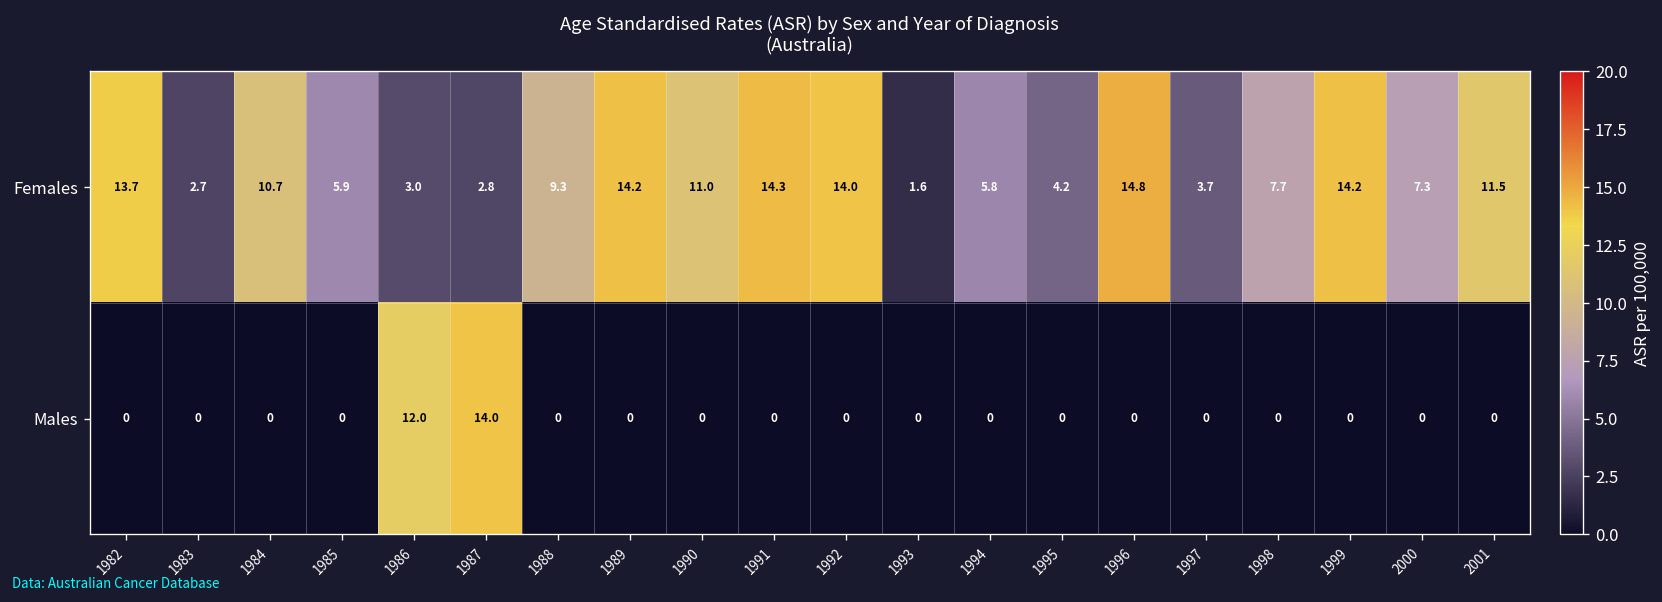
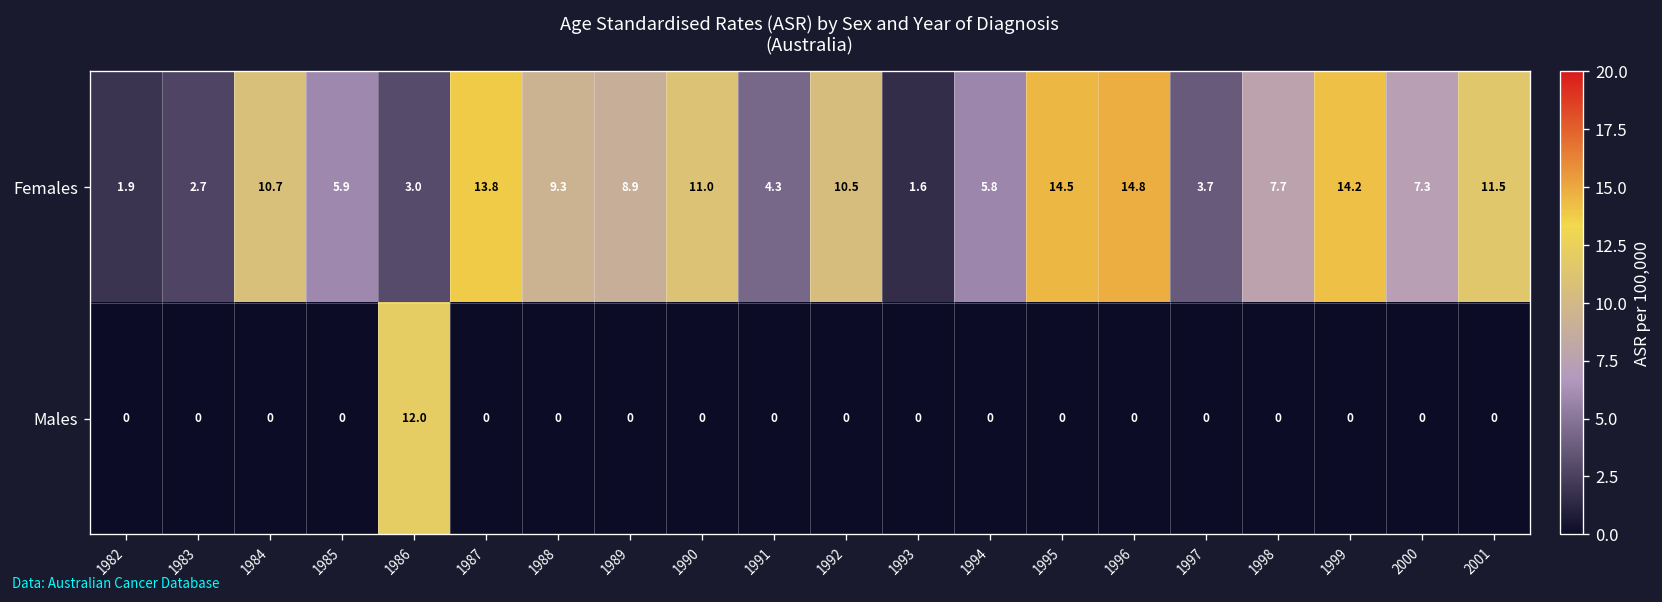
Females, 1982: 13.7 -> 1.9
Females, 1987: 2.8 -> 13.8
Females, 1989: 14.2 -> 8.9
Females, 1991: 14.3 -> 4.3
Females, 1992: 14.0 -> 10.5
Females, 1995: 4.2 -> 14.5
Males, 1987: 14.0 -> 0
